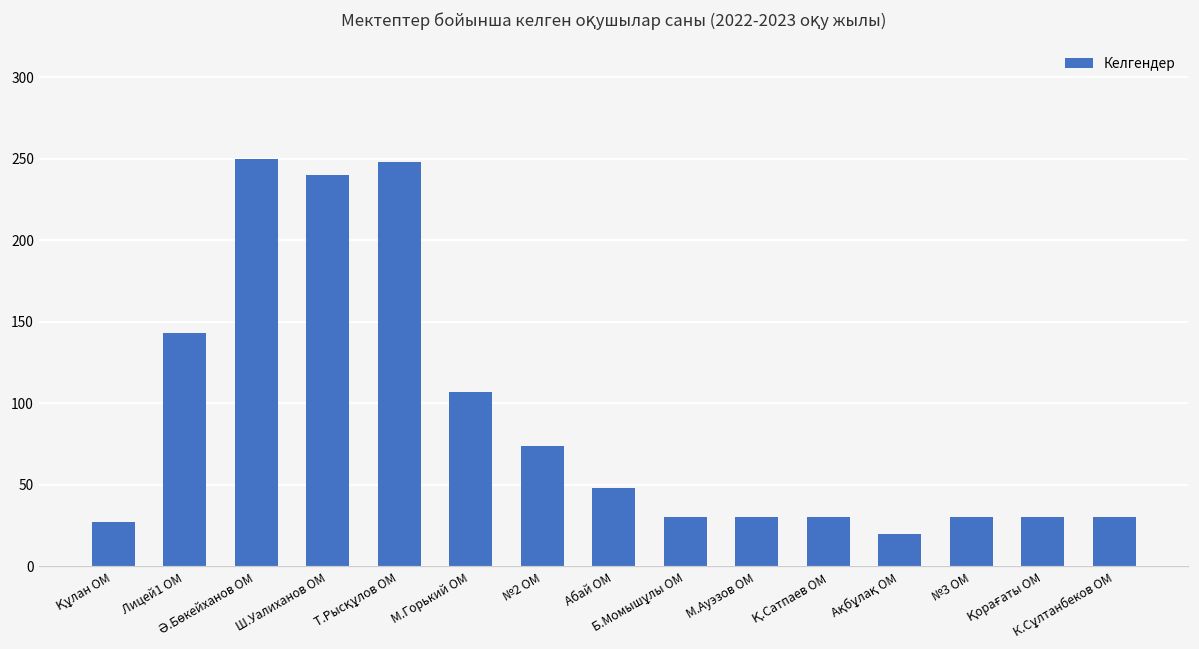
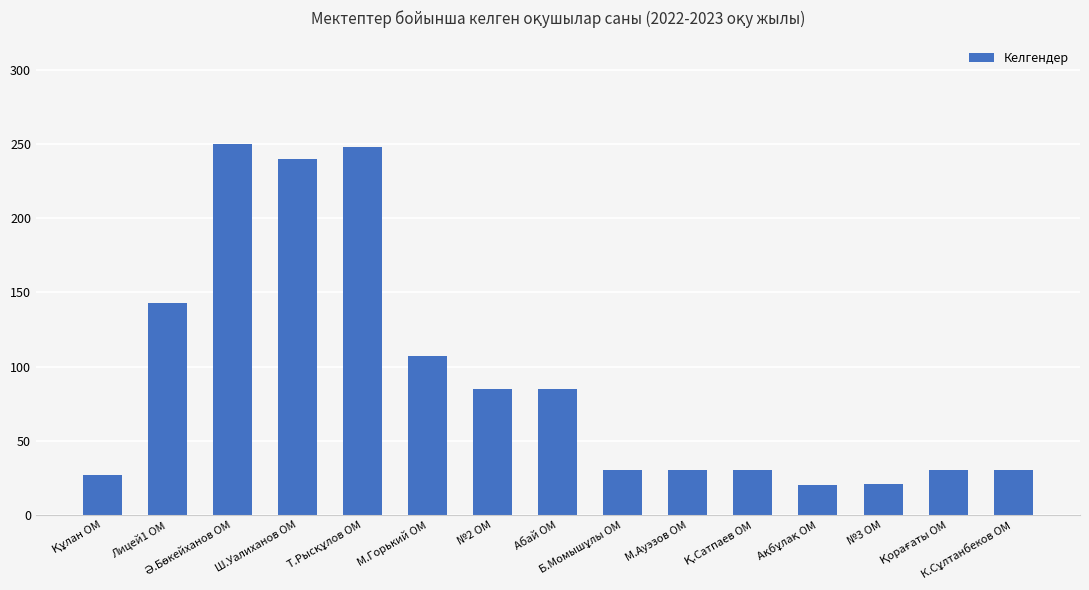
№2 ОМ: 74 -> 85
Абай ОМ: 48 -> 85
№3 ОМ: 30 -> 21
